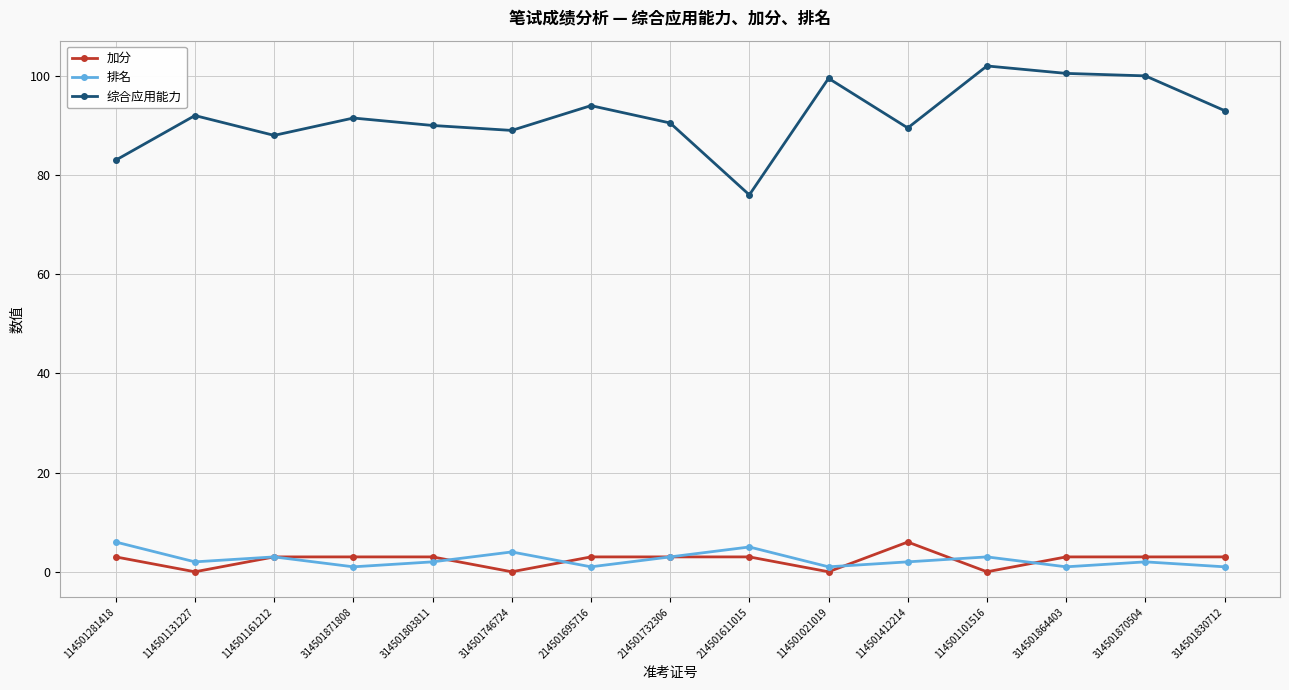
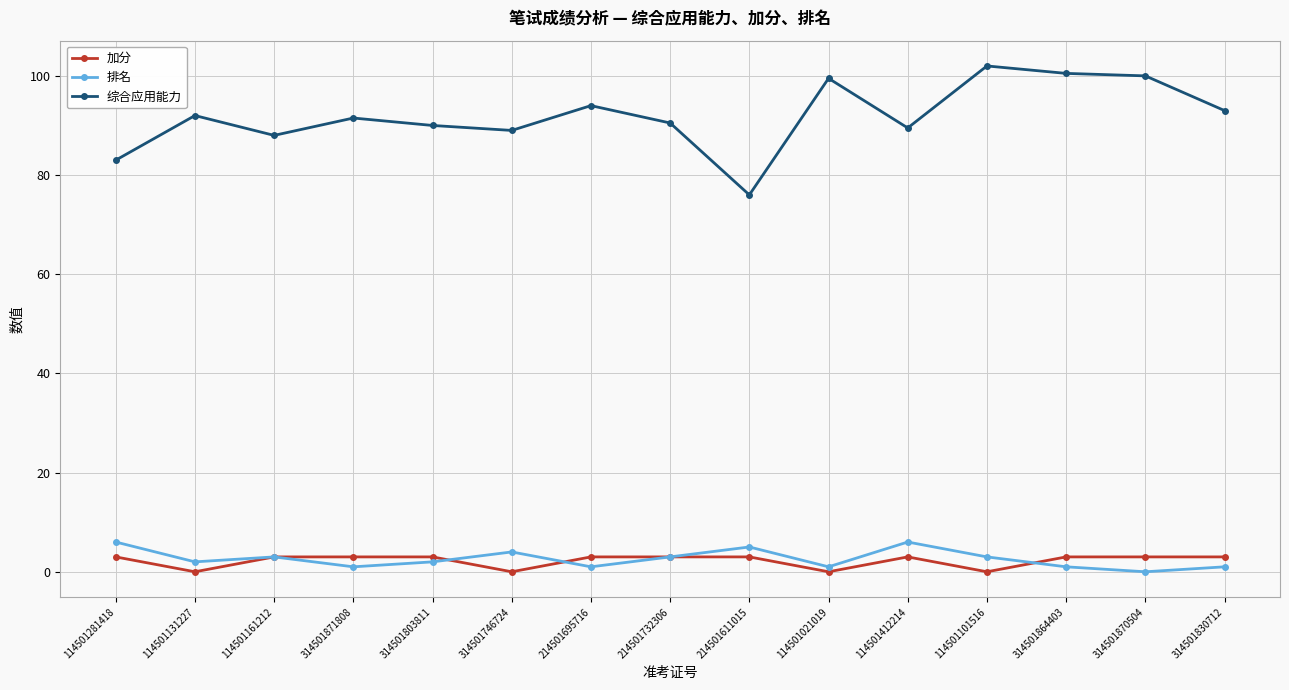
加分, 114501412214: 6 -> 3
排名, 114501412214: 2 -> 6
排名, 314501870504: 2 -> 0
